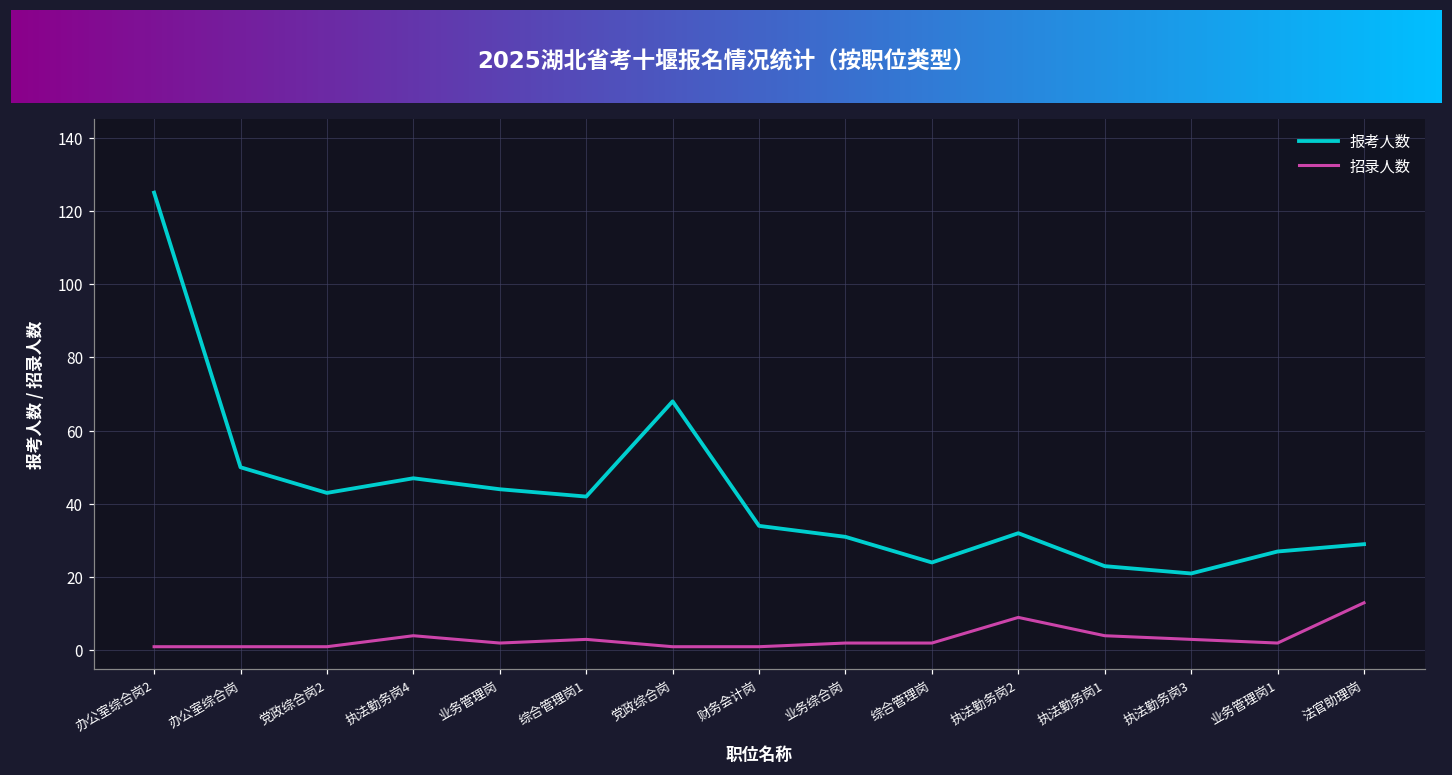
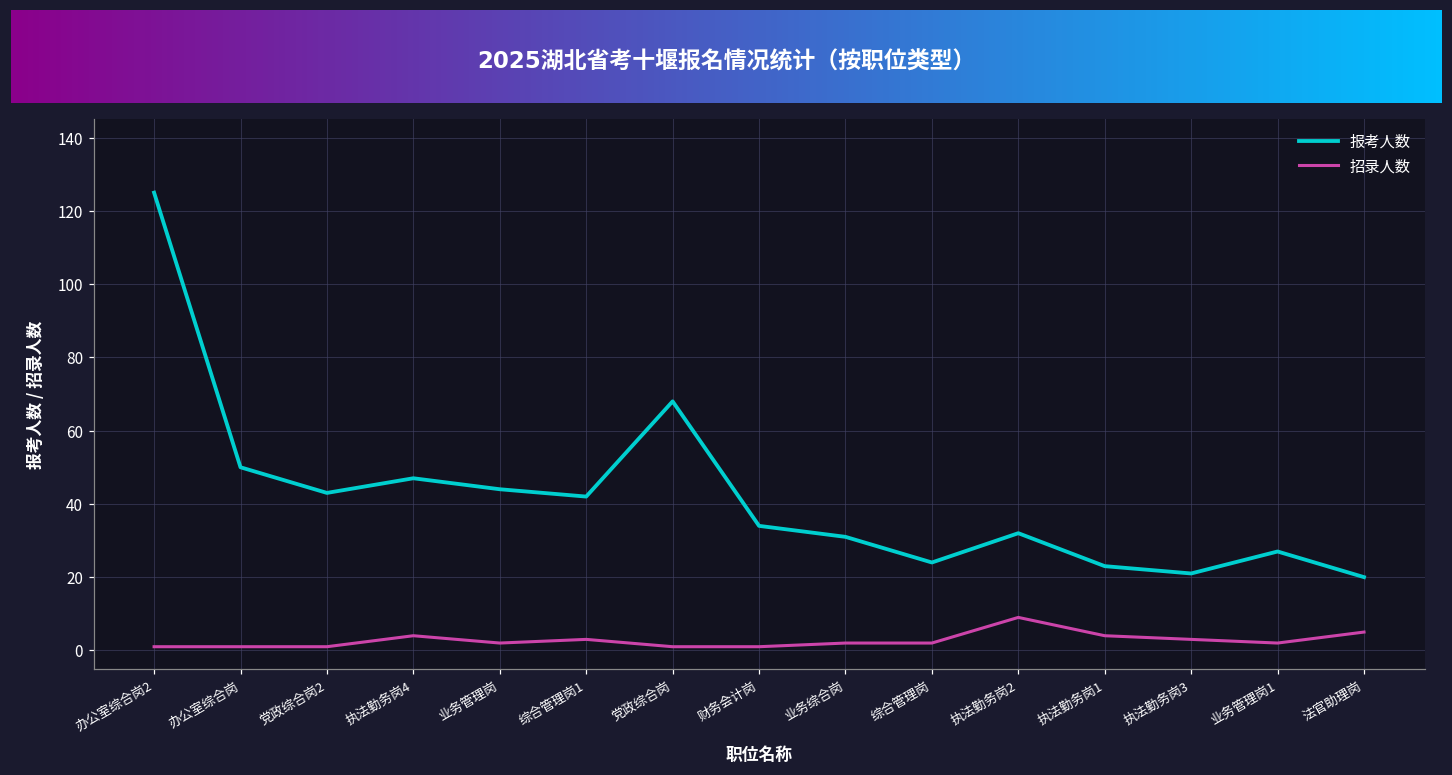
报考人数, 法官助理岗: 29 -> 20
招录人数, 法官助理岗: 13 -> 5
